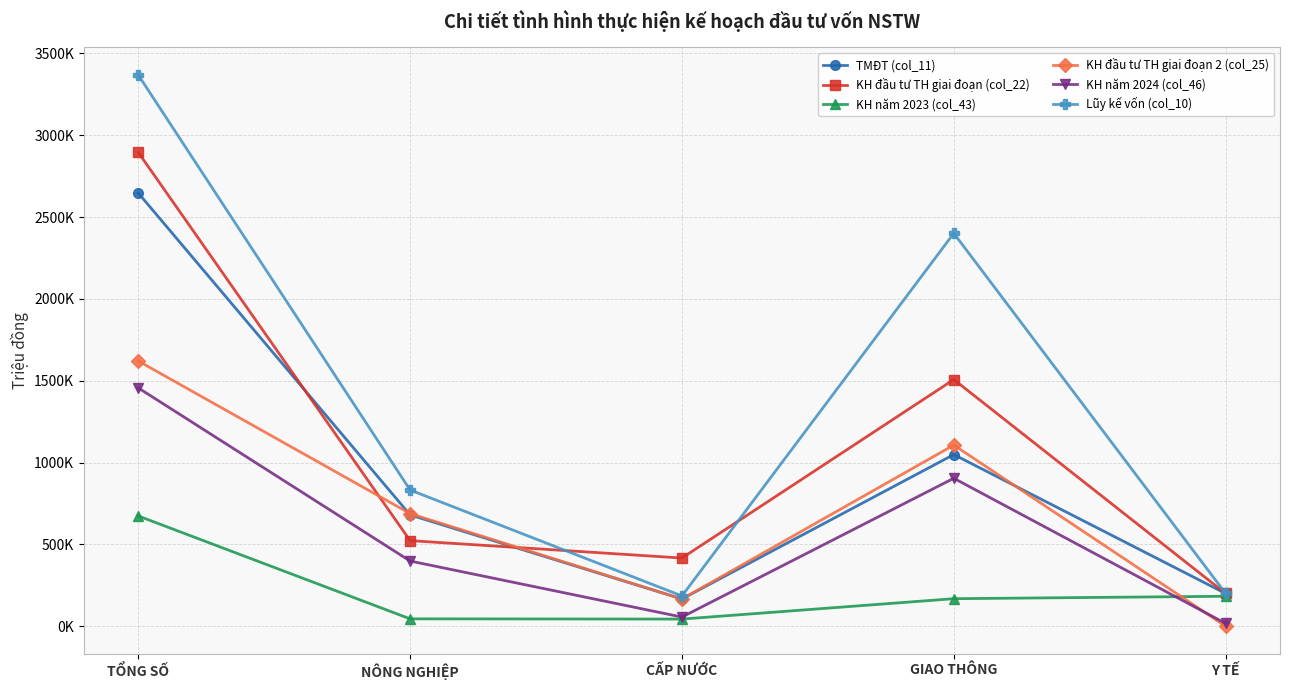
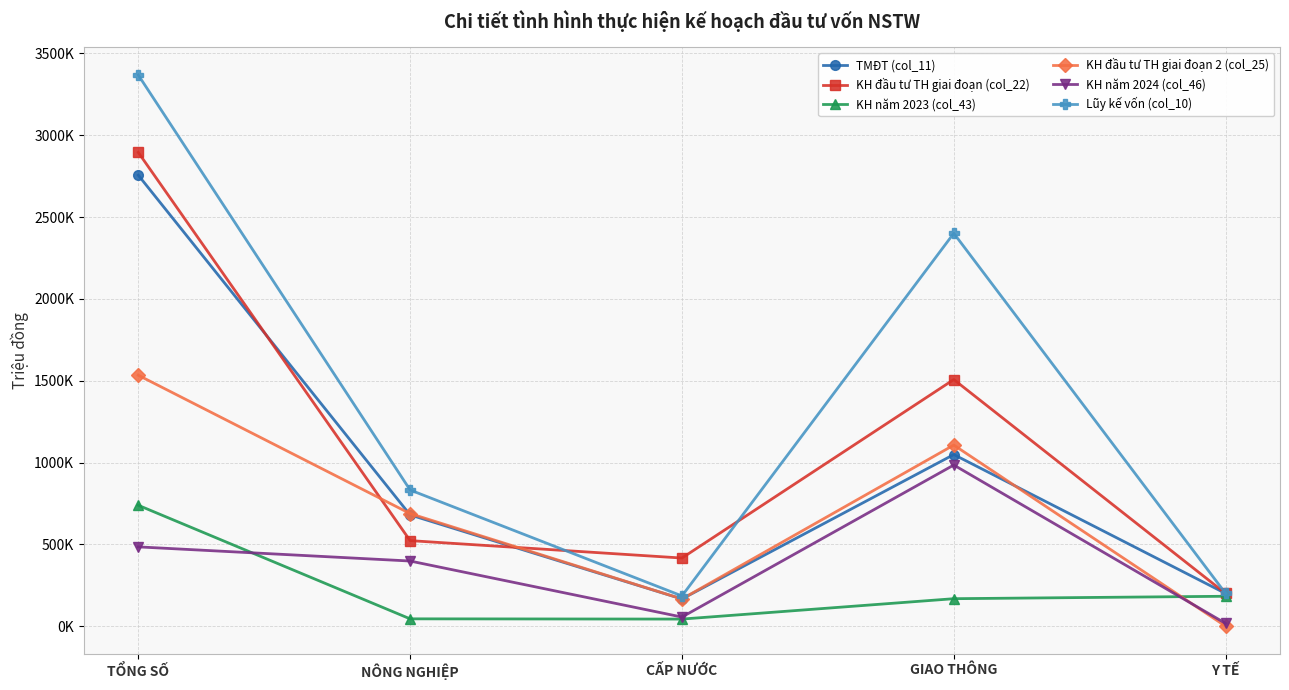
TMĐT (col_11), TỔNG SỐ: 2650000 -> 2760000
KH năm 2023 (col_43), TỔNG SỐ: 670000 -> 740000
KH đầu tư TH giai đoạn 2 (col_25), TỔNG SỐ: 1620000 -> 1530000
KH năm 2024 (col_46), TỔNG SỐ: 1460000 -> 480000
KH năm 2024 (col_46), GIAO THÔNG: 900000 -> 980000
